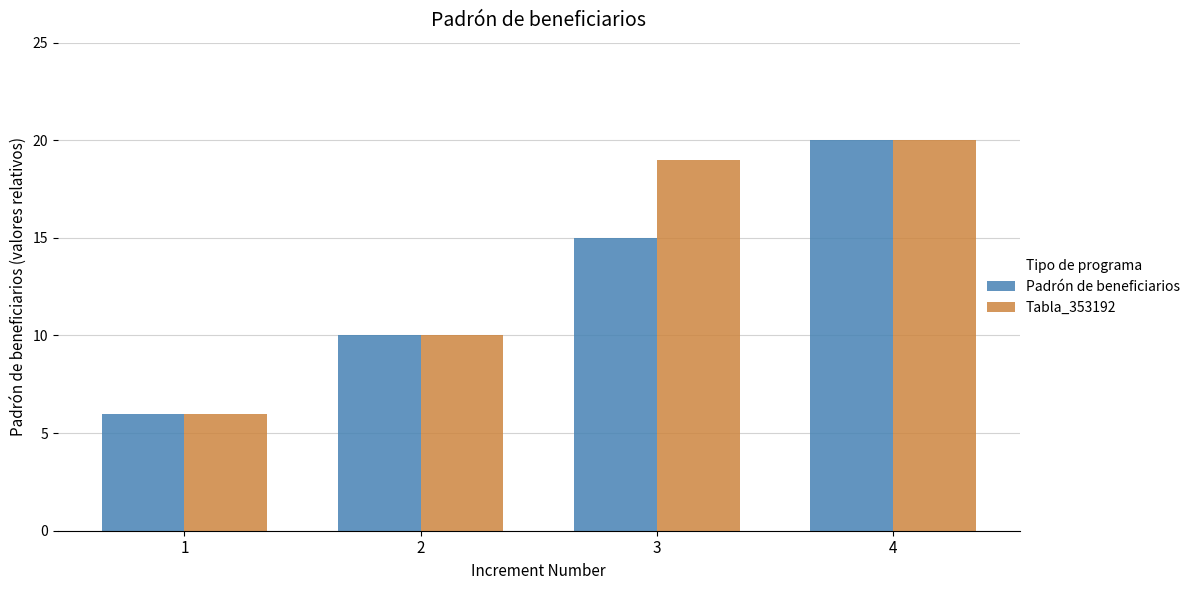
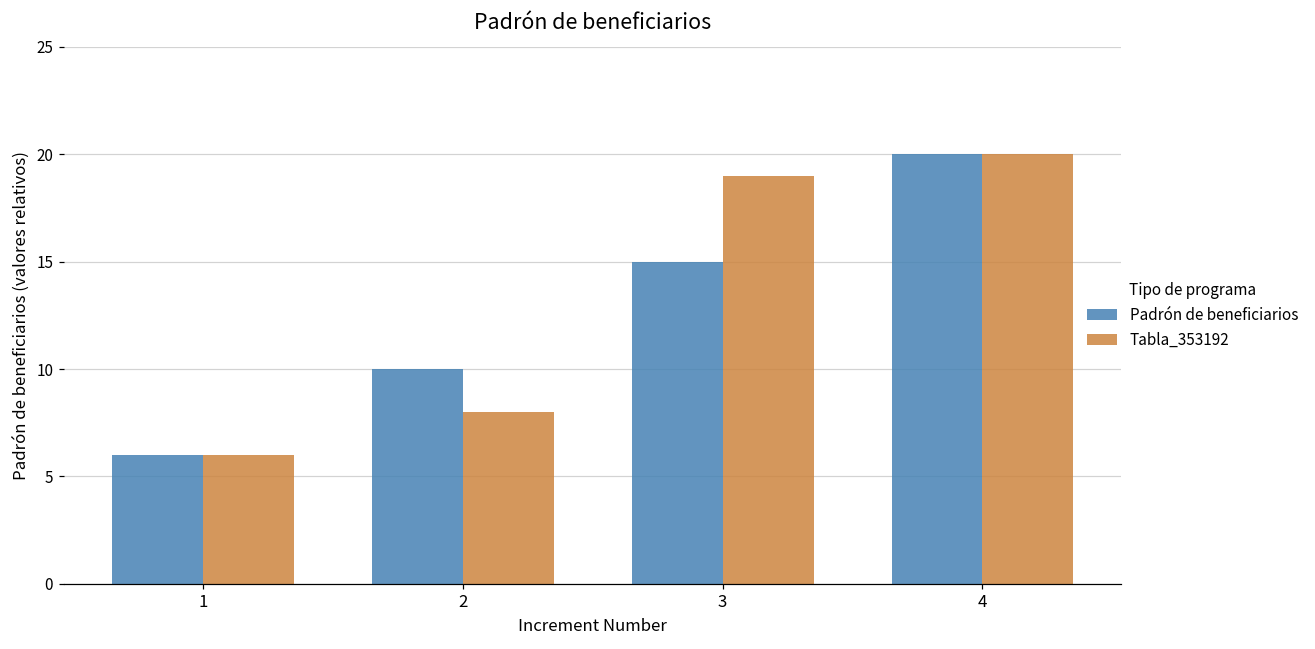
Tabla_353192, 2: 10.0 -> 8.0
